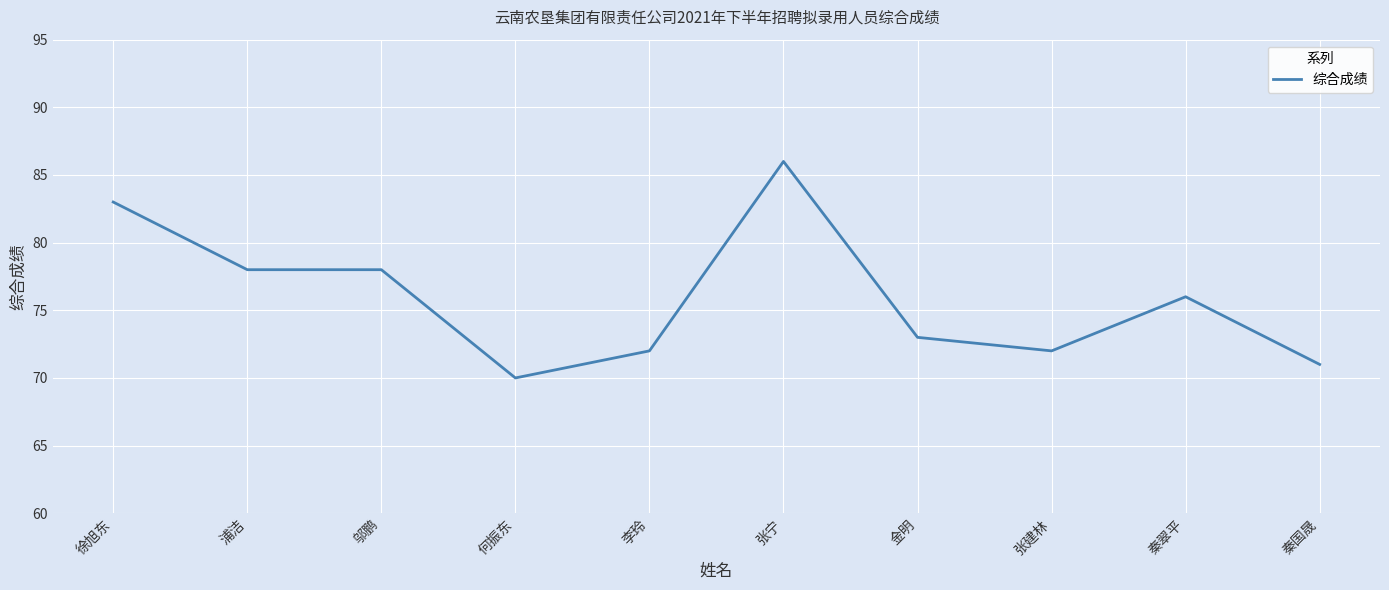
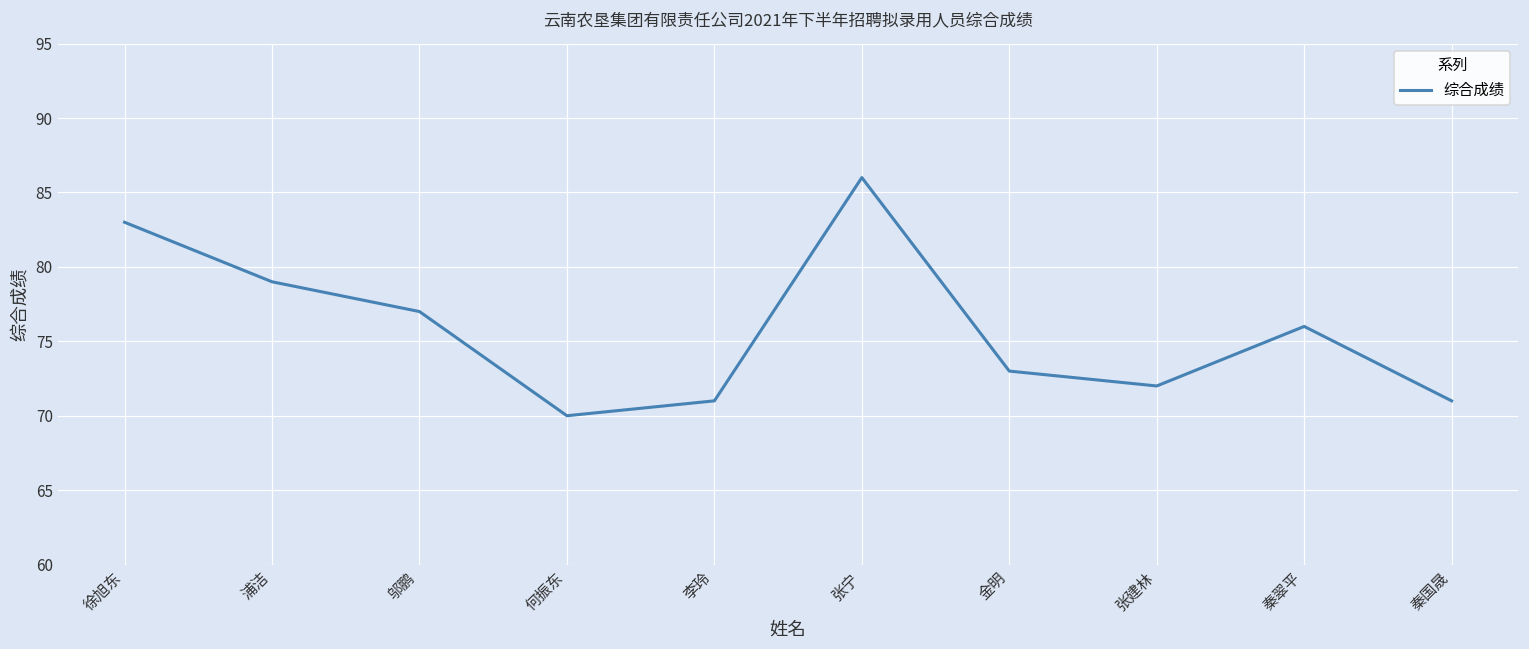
浦洁: 78 -> 79
邬鹏: 78 -> 77
李玲: 72 -> 71
